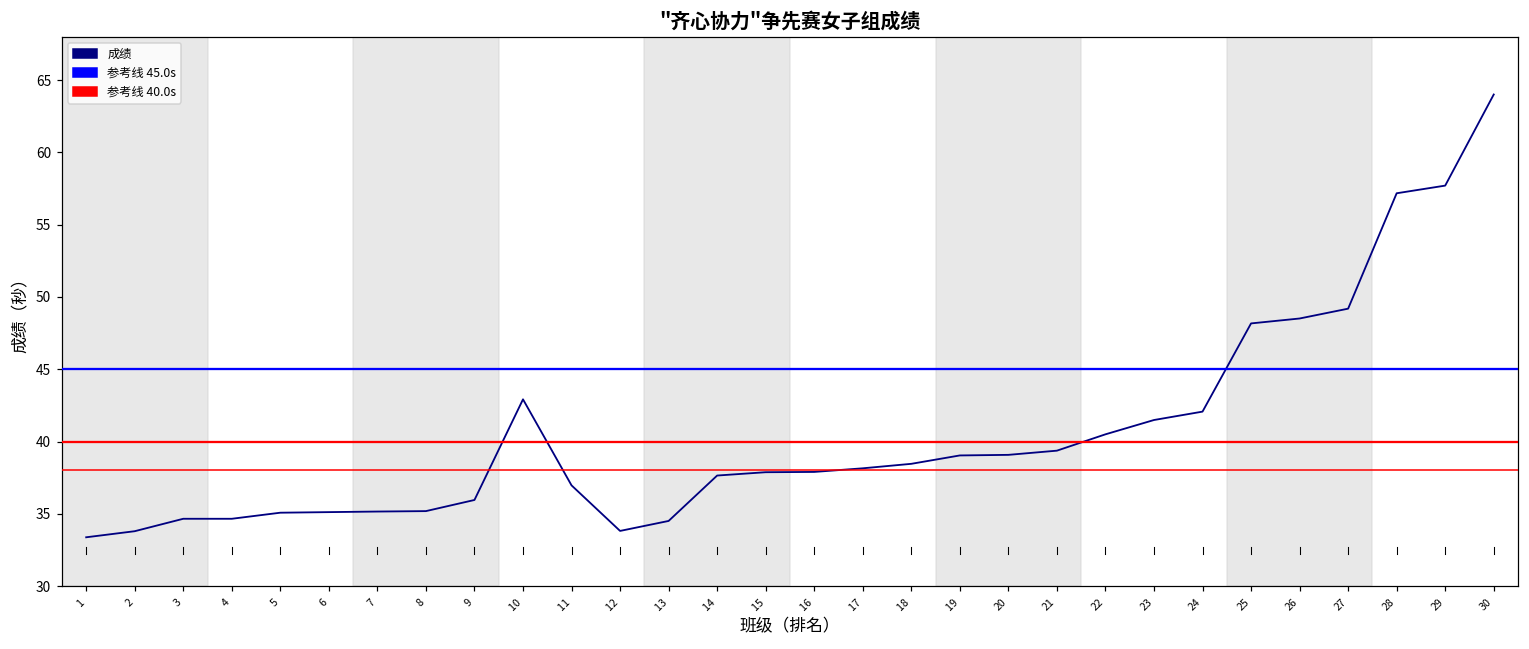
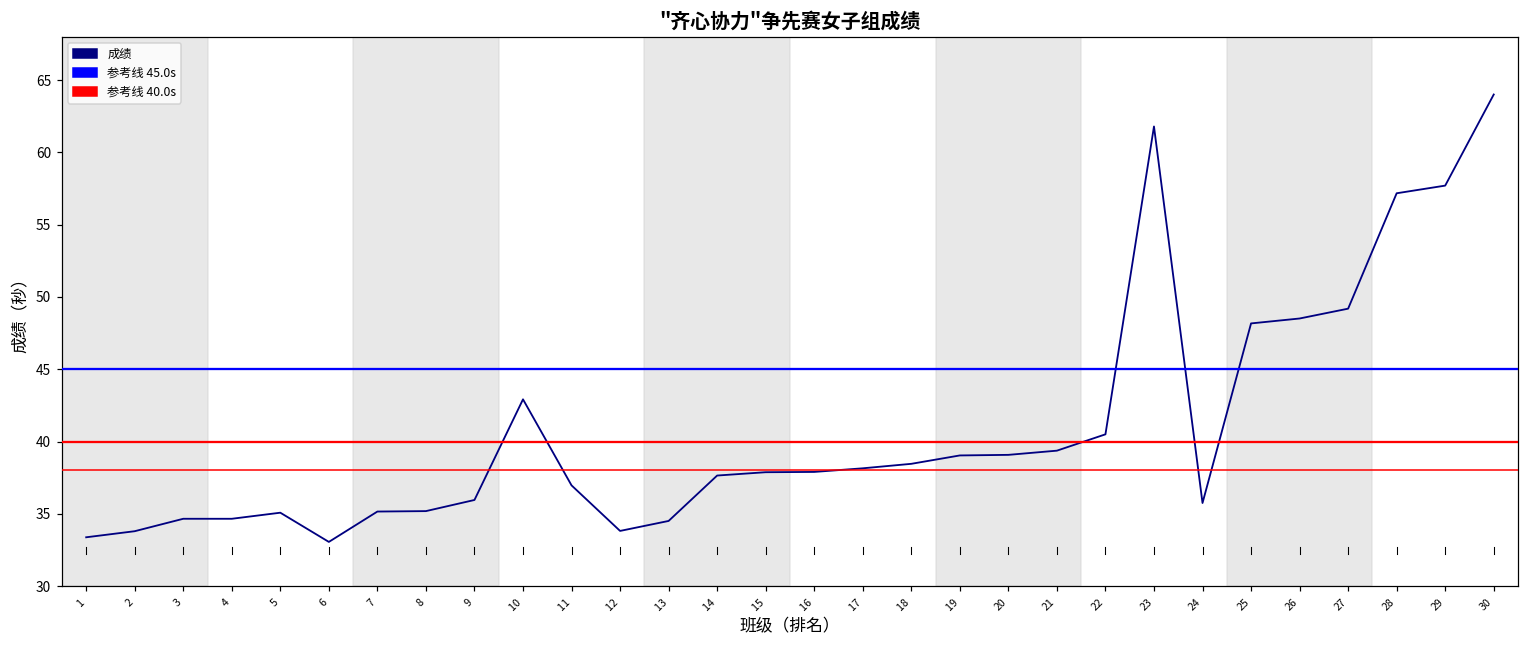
成绩, 6: 35.1 -> 33.1
成绩, 23: 41.5 -> 61.8
成绩, 24: 42.1 -> 35.8
